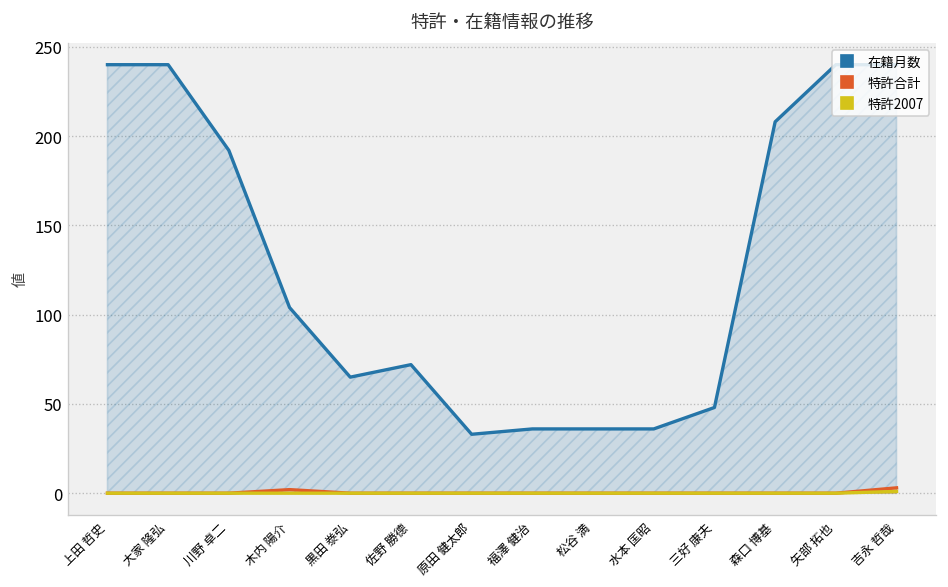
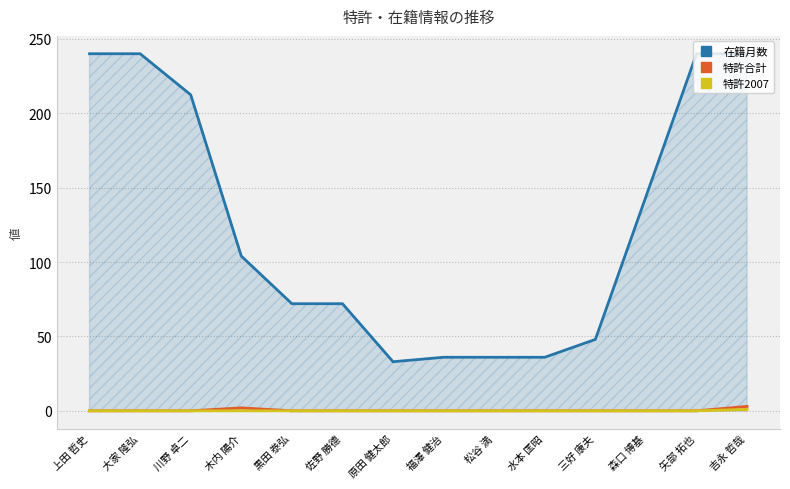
在籍月数, 川野 卓二: 192 -> 212
在籍月数, 黒田 𣳾弘: 65 -> 72
在籍月数, 森口 博基: 208 -> 144
